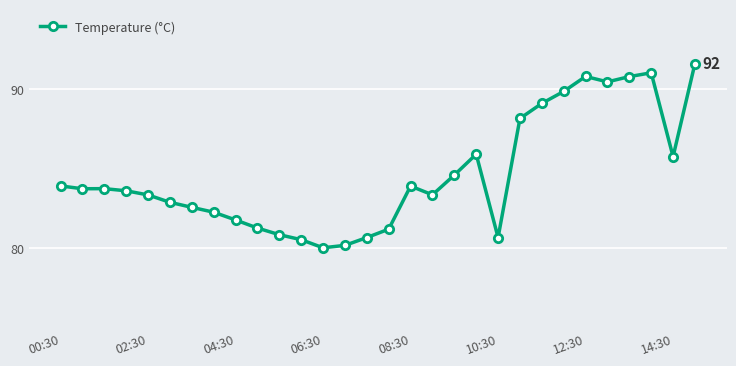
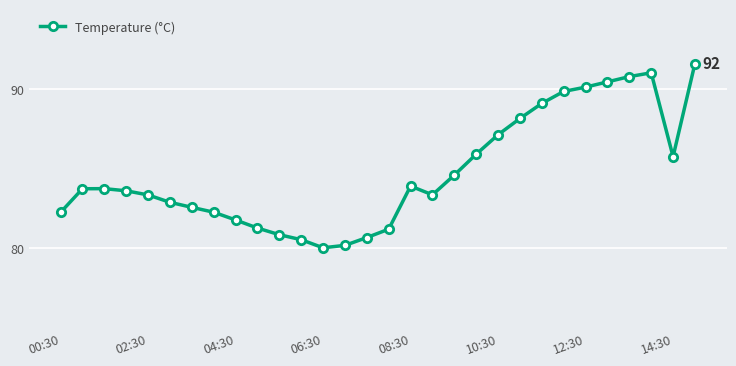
00:30: 83.9 -> 82.3
10:30: 80.7 -> 87.1
12:30: 90.8 -> 90.1
